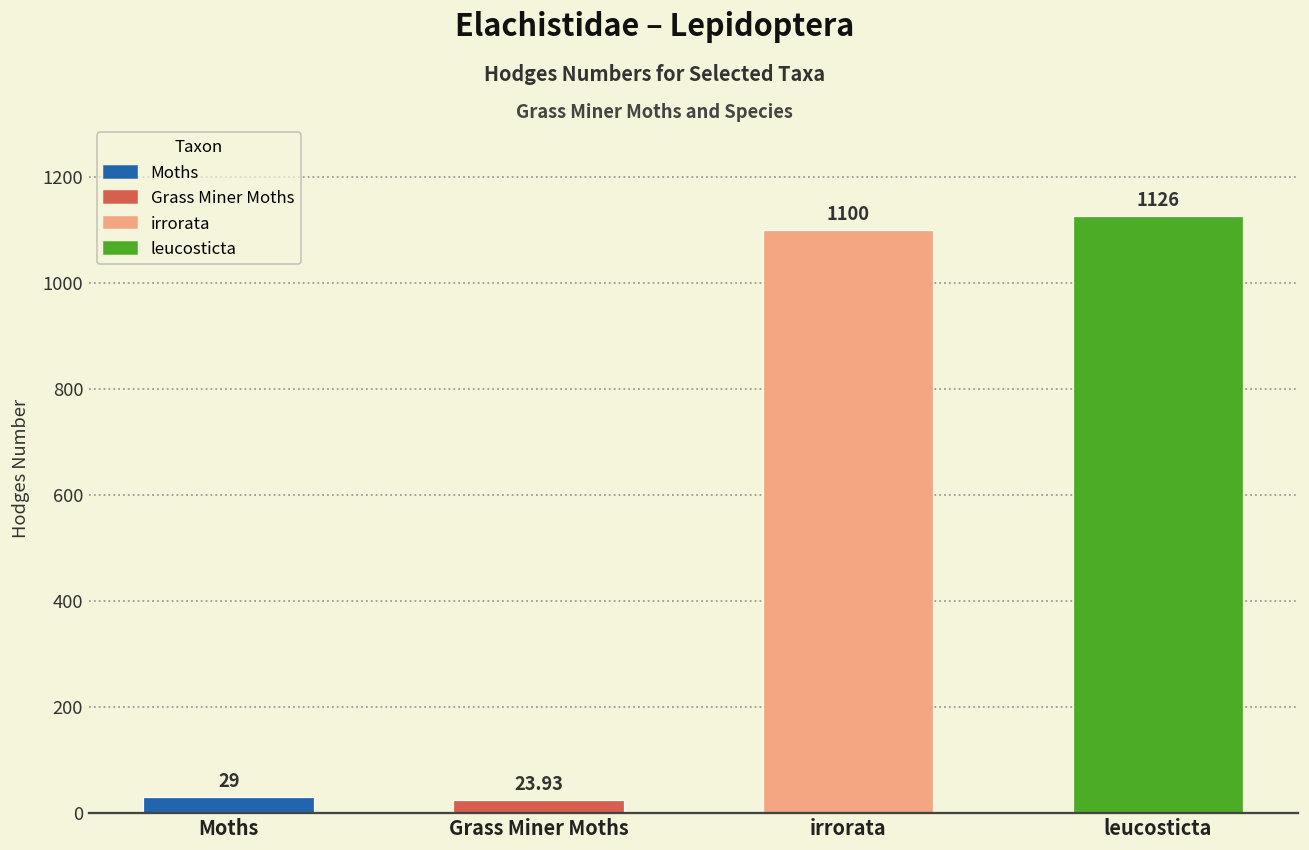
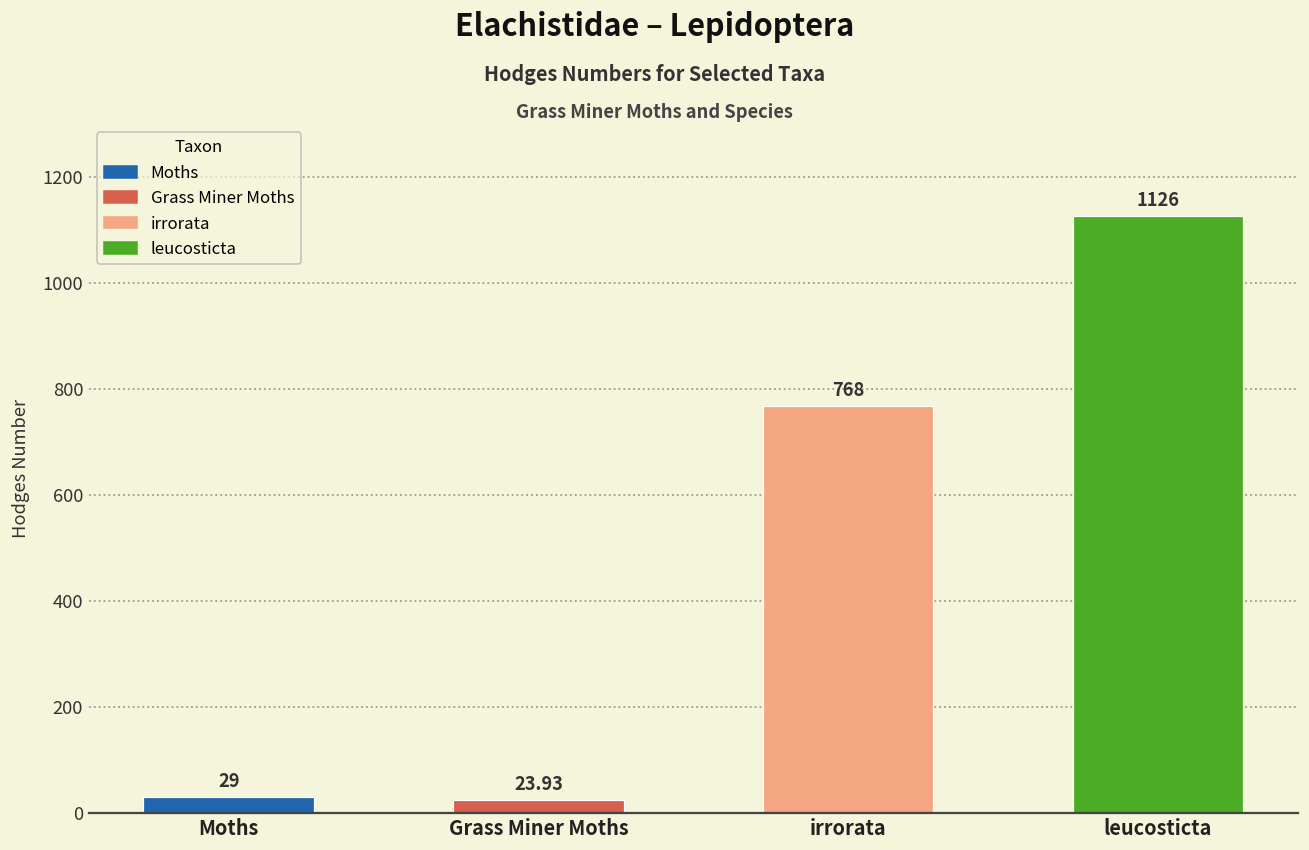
irrorata: 1100 -> 768
